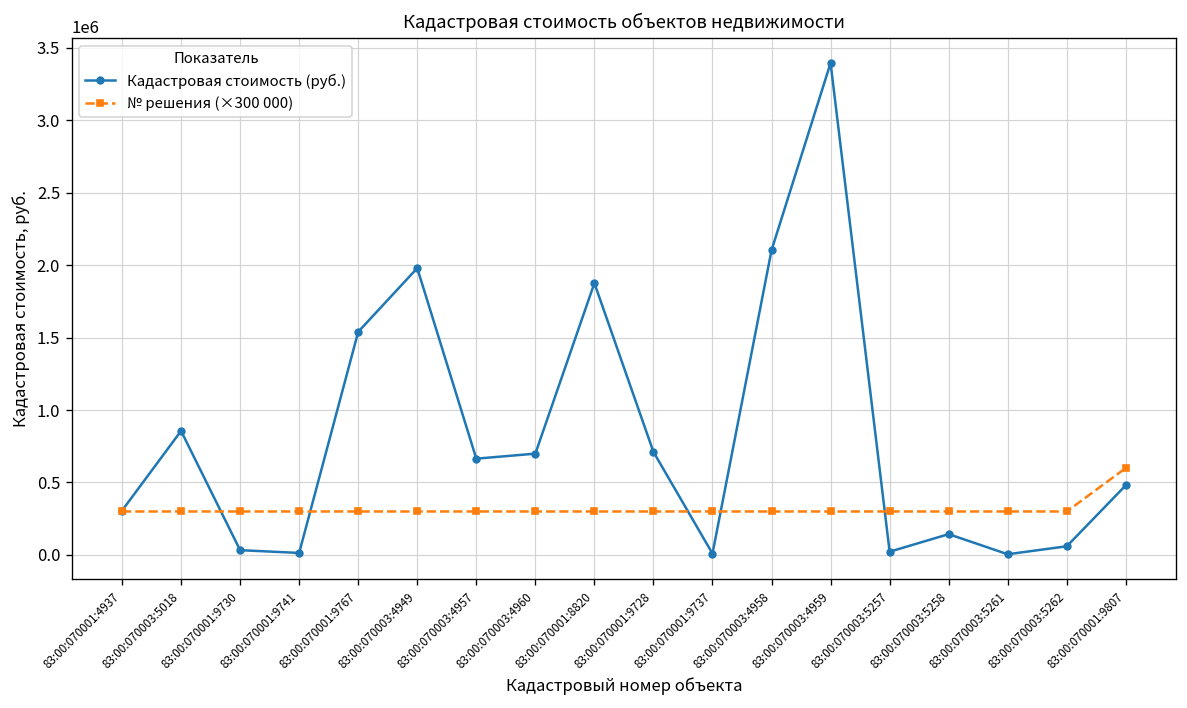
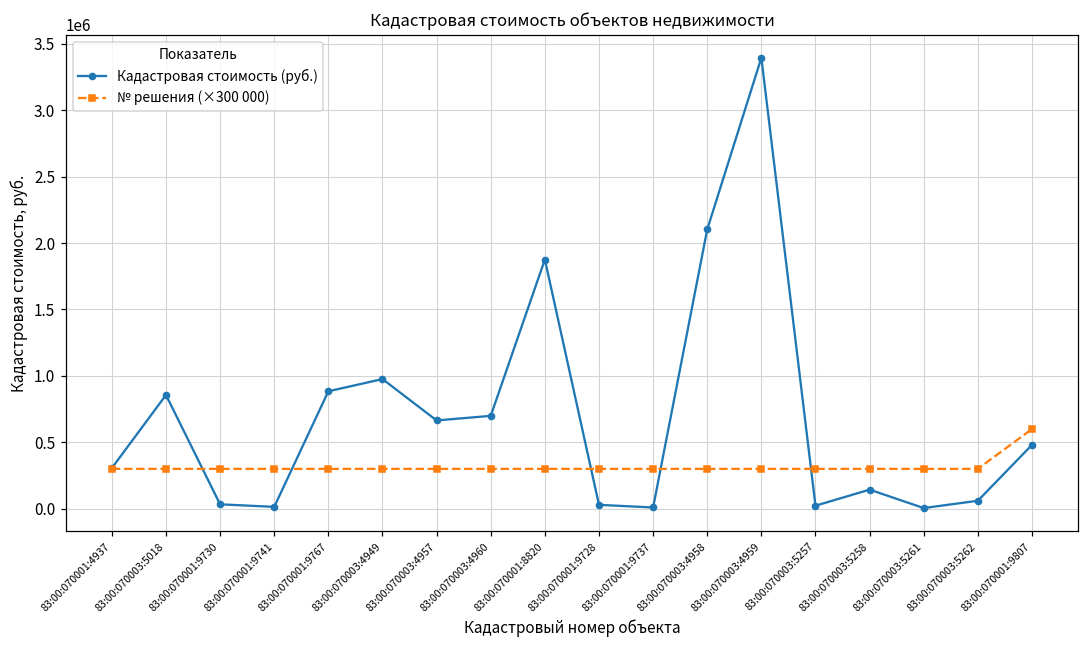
Кадастровая стоимость (руб.), 83:00:070001:9767: 1540000 -> 880000
Кадастровая стоимость (руб.), 83:00:070003:4949: 1980000 -> 980000
Кадастровая стоимость (руб.), 83:00:070001:9728: 710000 -> 30000
